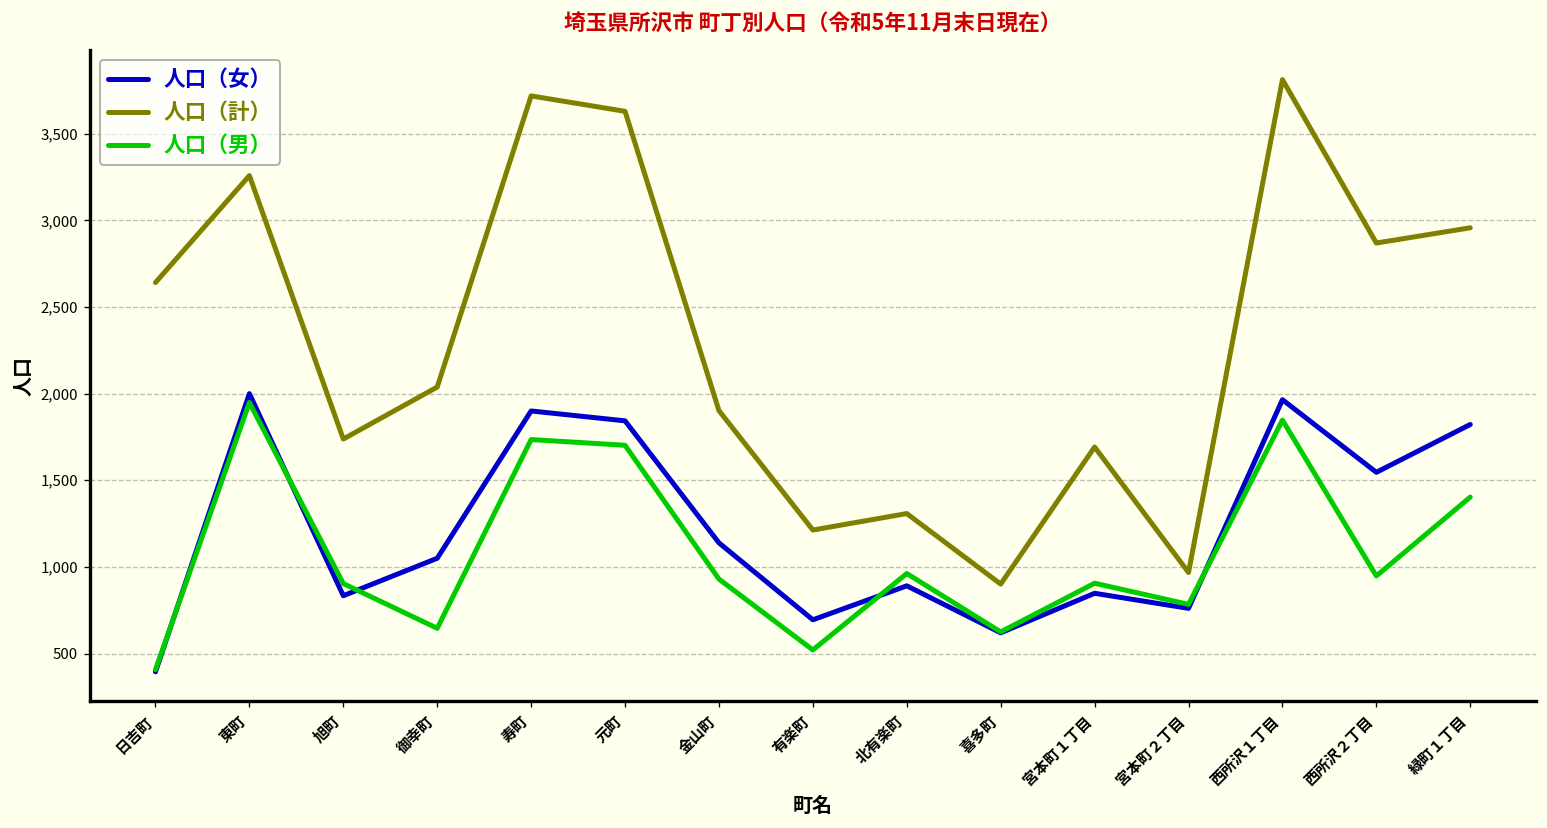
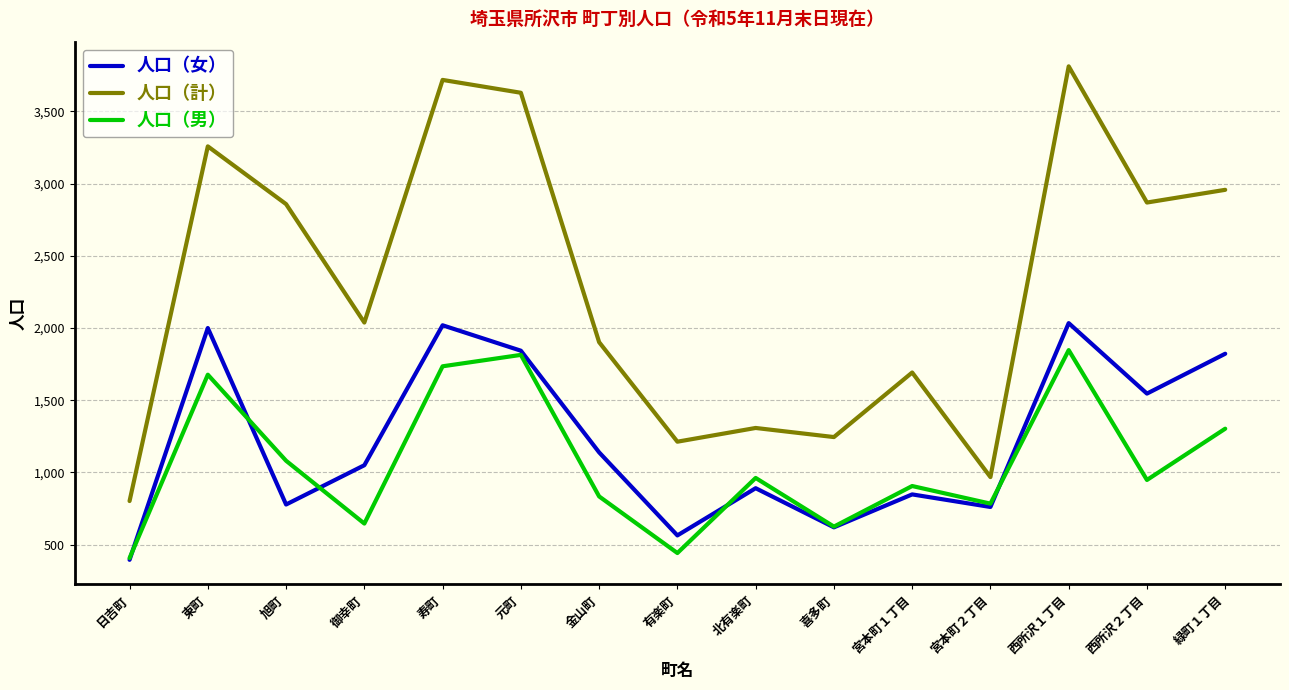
人口（計）, 日吉町: 2,640 -> 800
人口（男）, 東町: 1,950 -> 1,680
人口（女）, 旭町: 830 -> 780
人口（計）, 旭町: 1,740 -> 2,860
人口（男）, 旭町: 900 -> 1,080
人口（女）, 寿町: 1,900 -> 2,020
人口（男）, 元町: 1,700 -> 1,810
人口（男）, 金山町: 930 -> 830
人口（女）, 有楽町: 700 -> 560
人口（男）, 有楽町: 520 -> 440
人口（計）, 喜多町: 900 -> 1,250
人口（女）, 西所沢１丁目: 1,970 -> 2,030
人口（男）, 緑町１丁目: 1,400 -> 1,300
